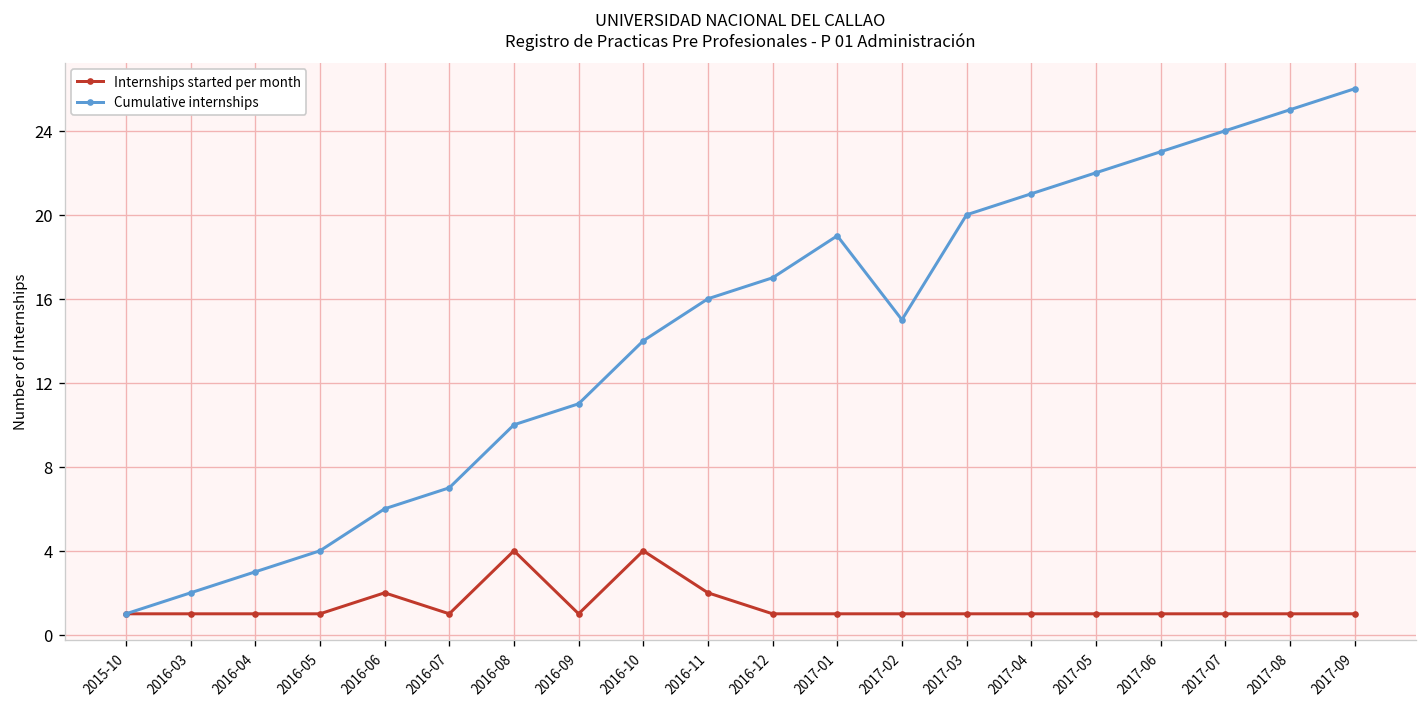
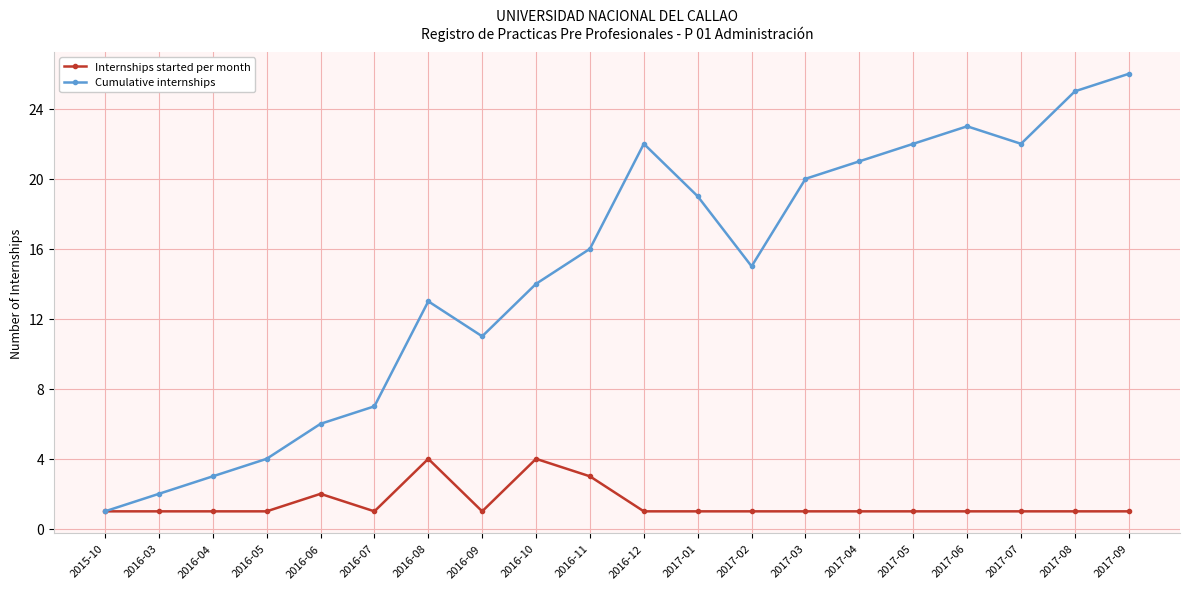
Cumulative internships, 2016-08: 10 -> 13
Internships started per month, 2016-11: 2 -> 3
Cumulative internships, 2016-12: 17 -> 22
Cumulative internships, 2017-07: 24 -> 22
